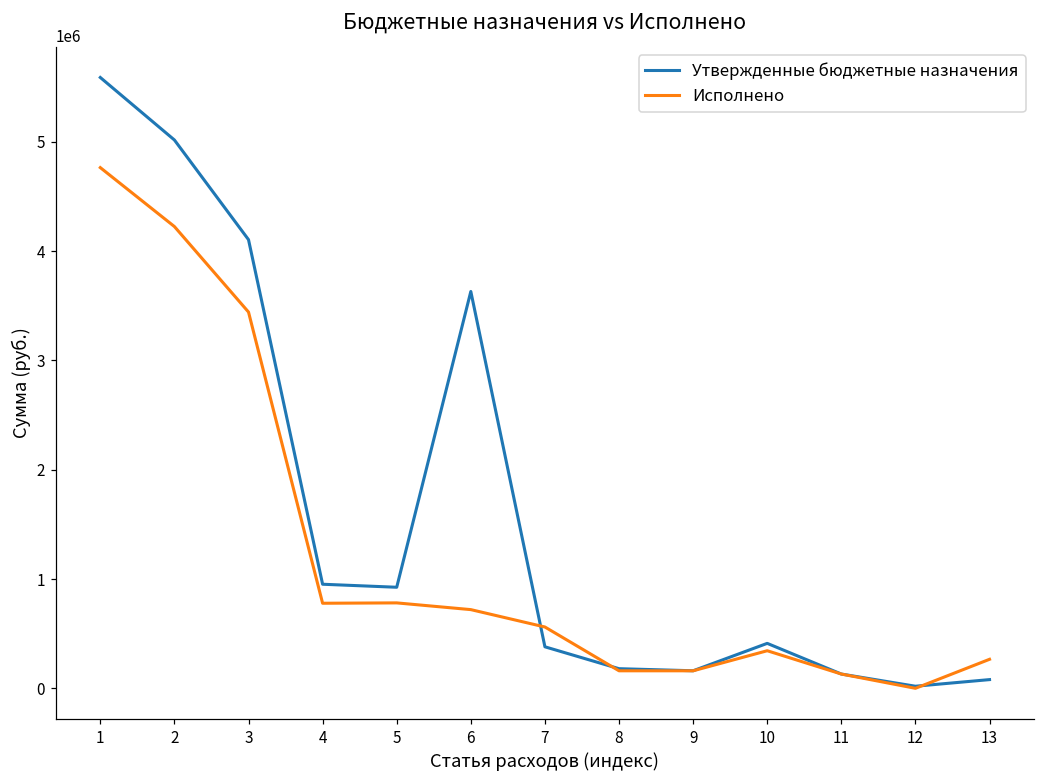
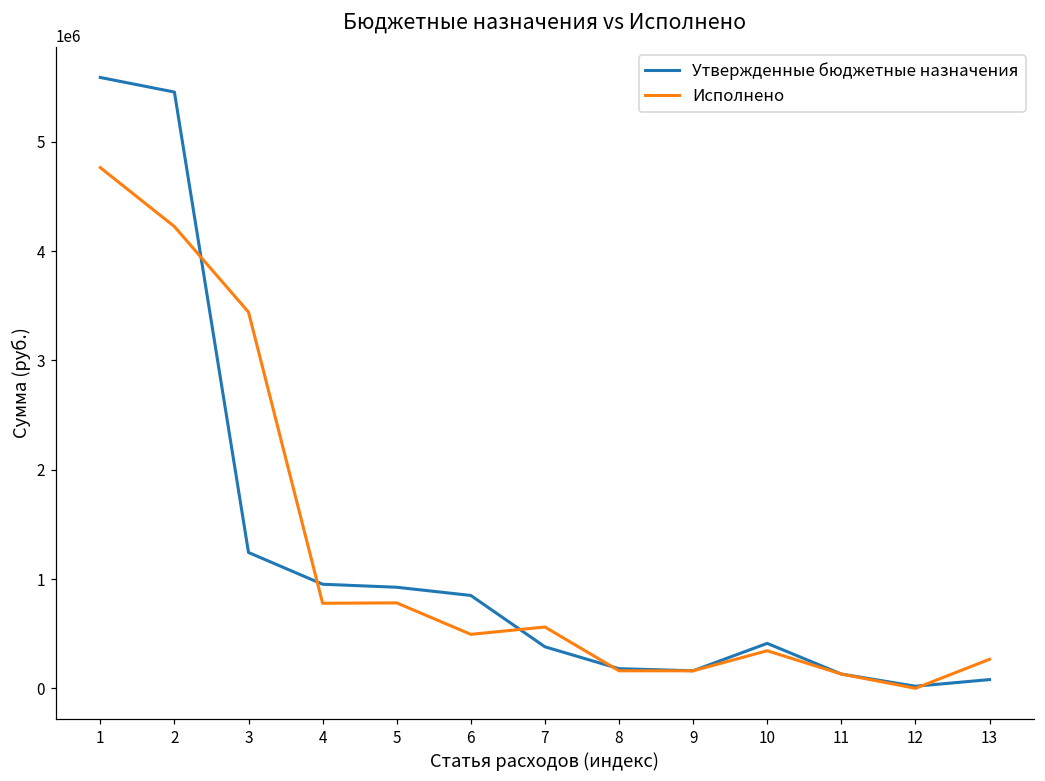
Утвержденные бюджетные назначения, 2: 5000000 -> 5500000
Утвержденные бюджетные назначения, 3: 4100000 -> 1200000
Утвержденные бюджетные назначения, 6: 3600000 -> 800000
Исполнено, 6: 700000 -> 500000
